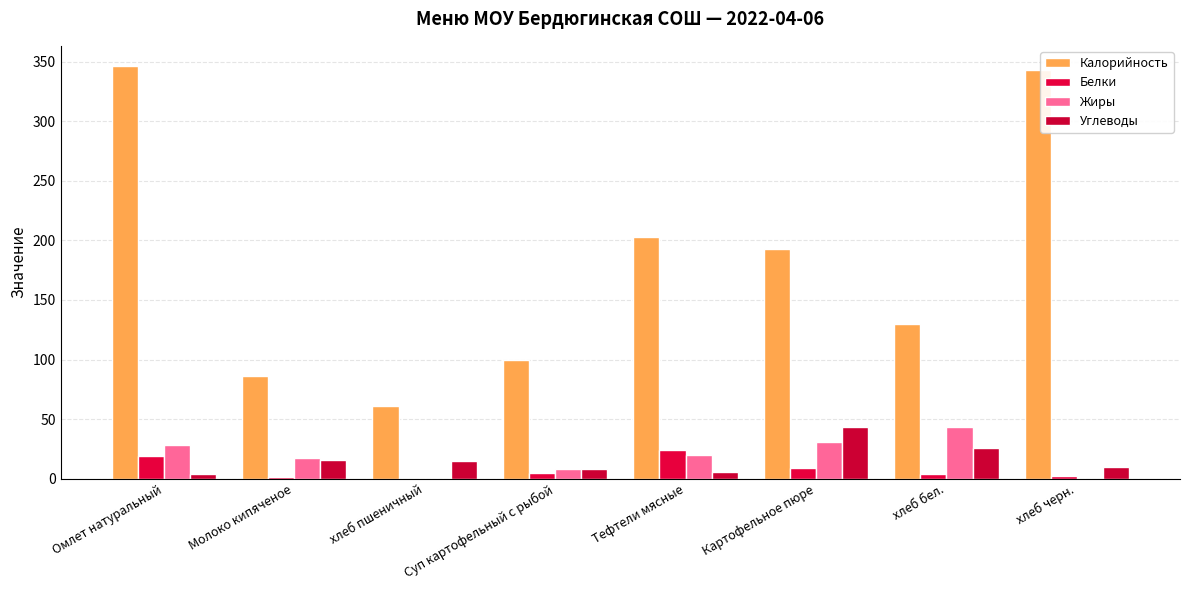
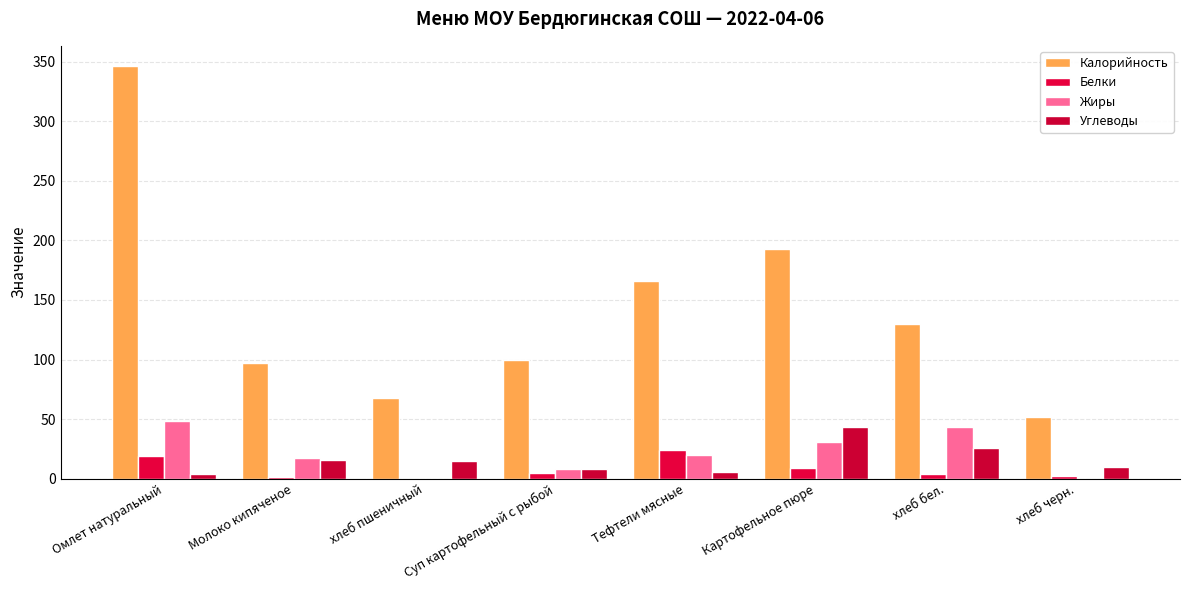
Жиры, Омлет натуральный: 28 -> 48
Калорийность, Молоко кипяченое: 86 -> 97
Калорийность, хлеб пшеничный: 61 -> 68
Калорийность, Тефтели мясные: 203 -> 166
Калорийность, хлеб черн.: 343 -> 52
